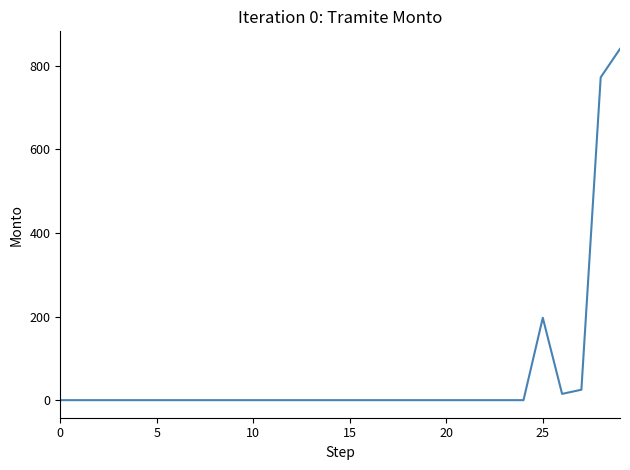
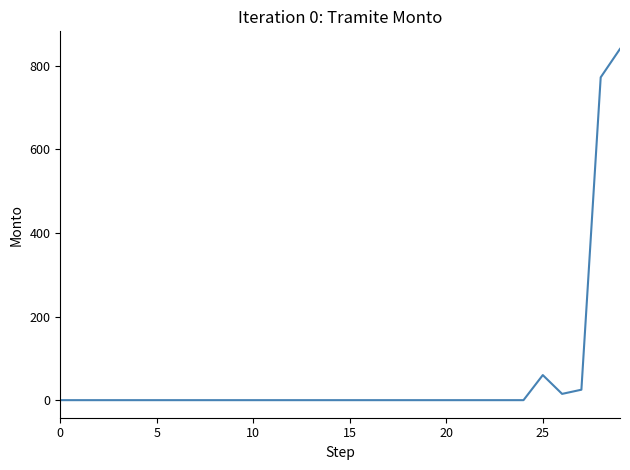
25: 200 -> 60
